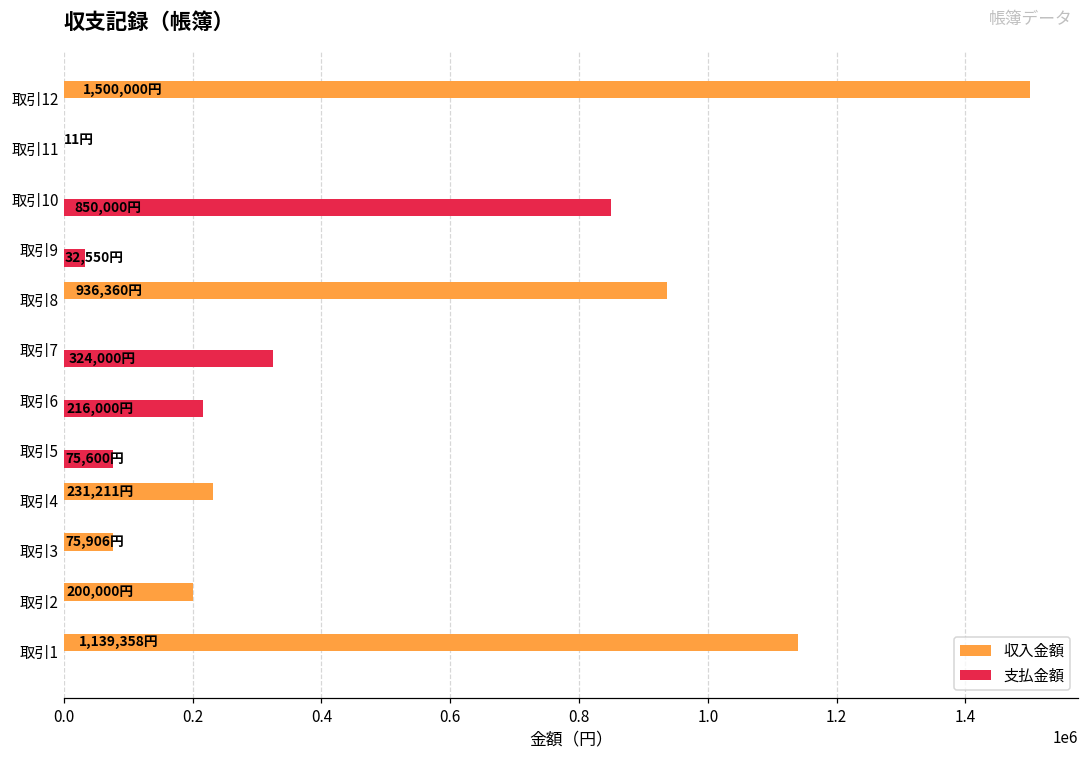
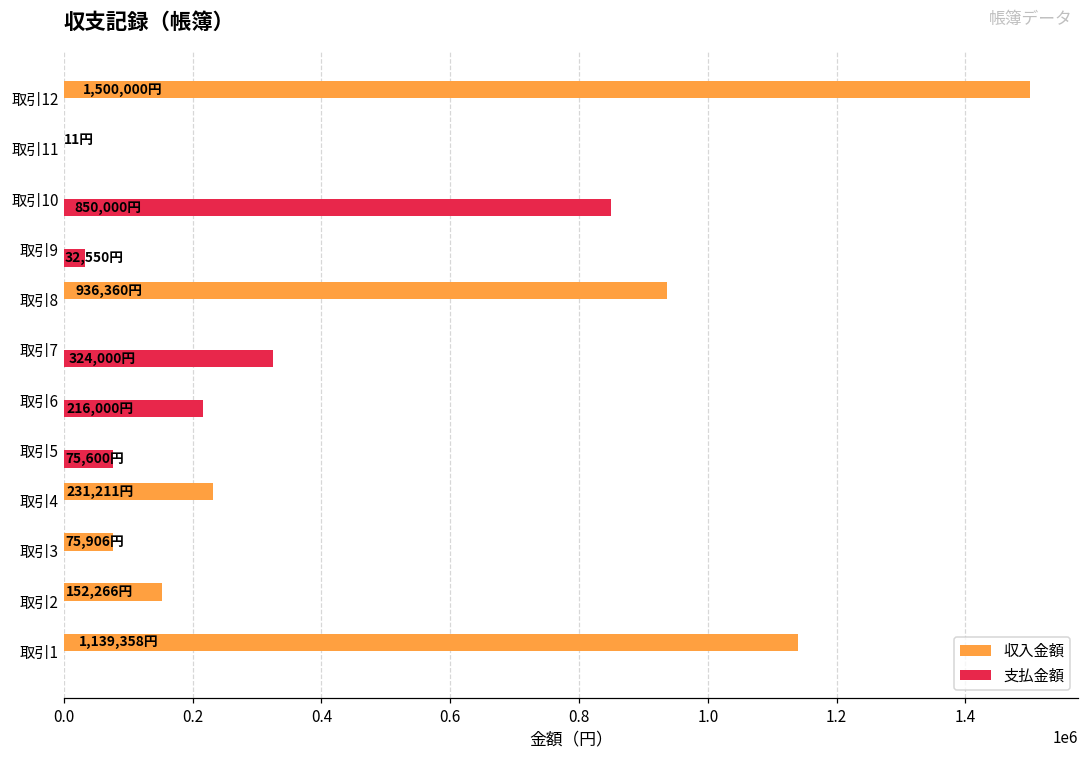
収入金額, 取引2: 200,000円 -> 152,266円
